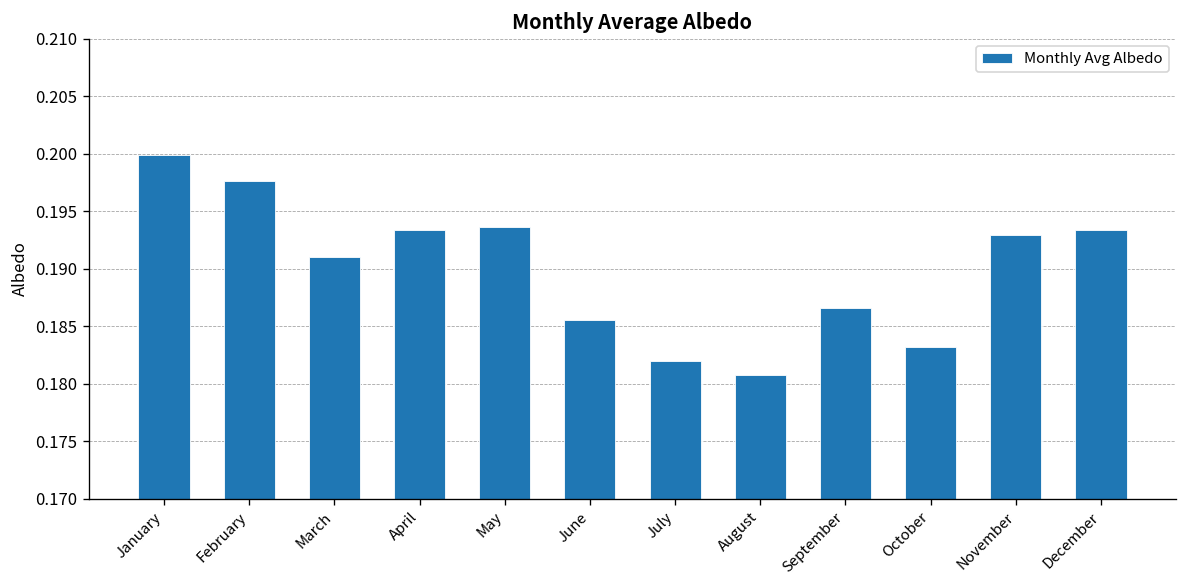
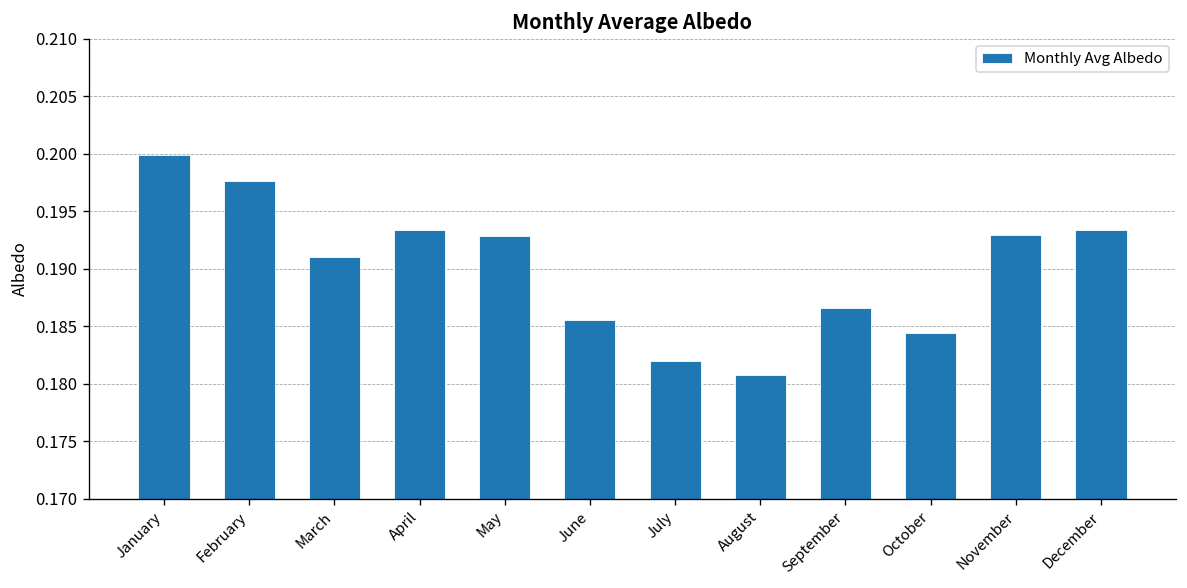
May: 0.194 -> 0.193
October: 0.183 -> 0.184
